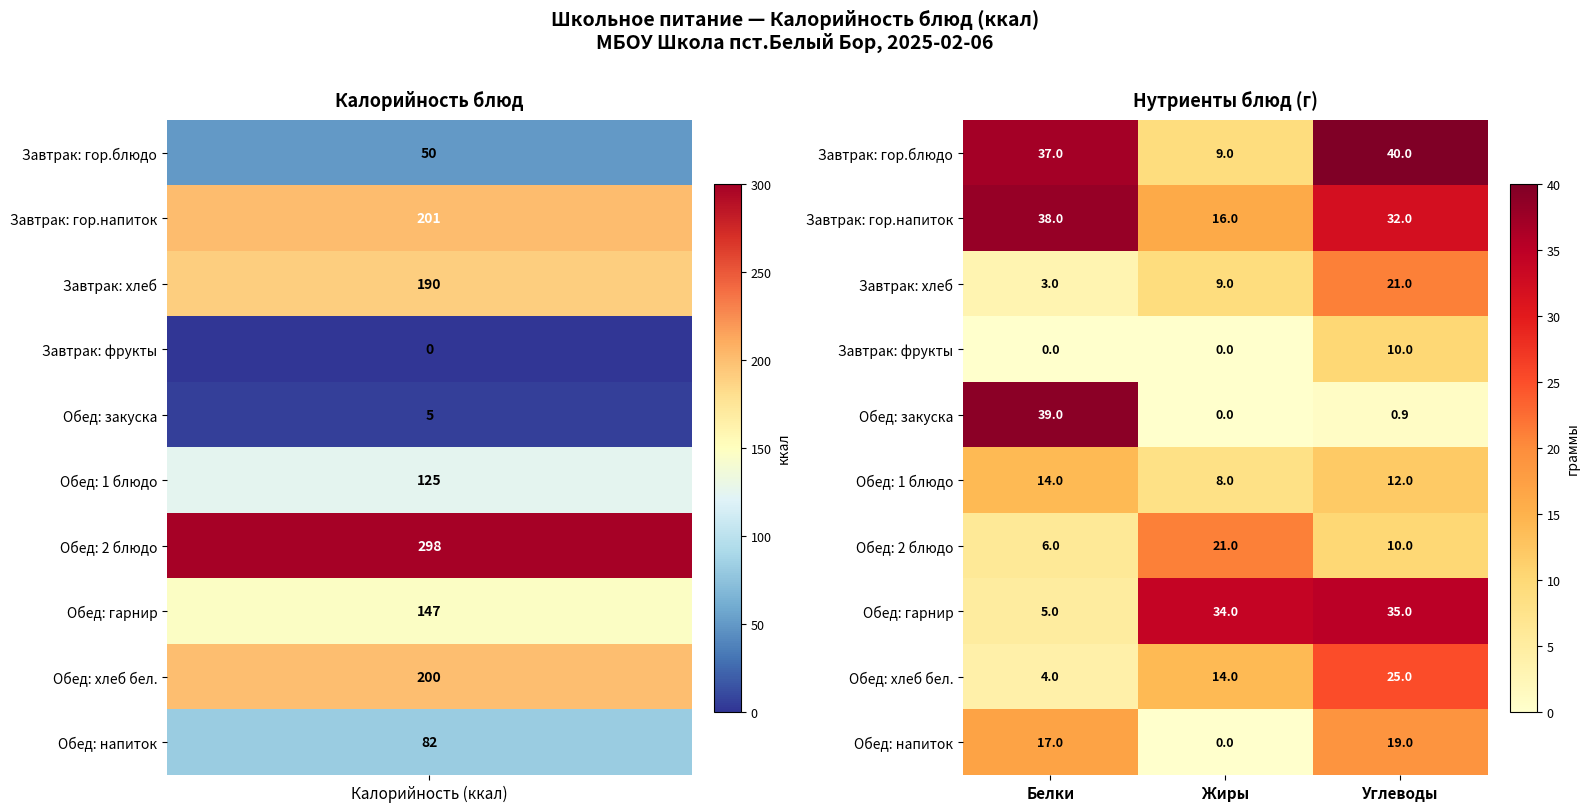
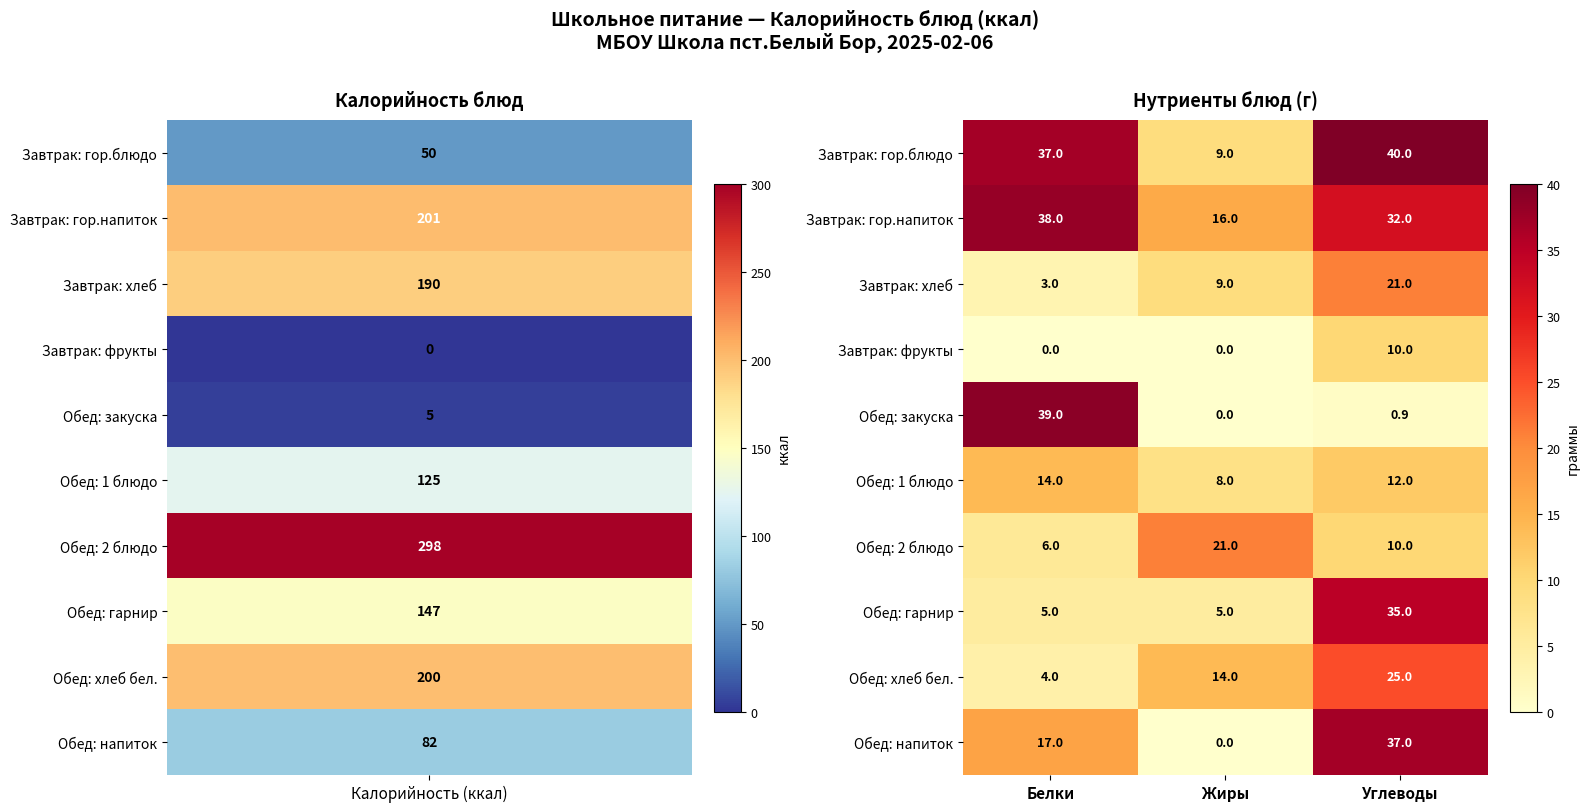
Нутриенты блюд (г), Обед: гарнир, Жиры: 34.0 -> 5.0
Нутриенты блюд (г), Обед: напиток, Углеводы: 19.0 -> 37.0
